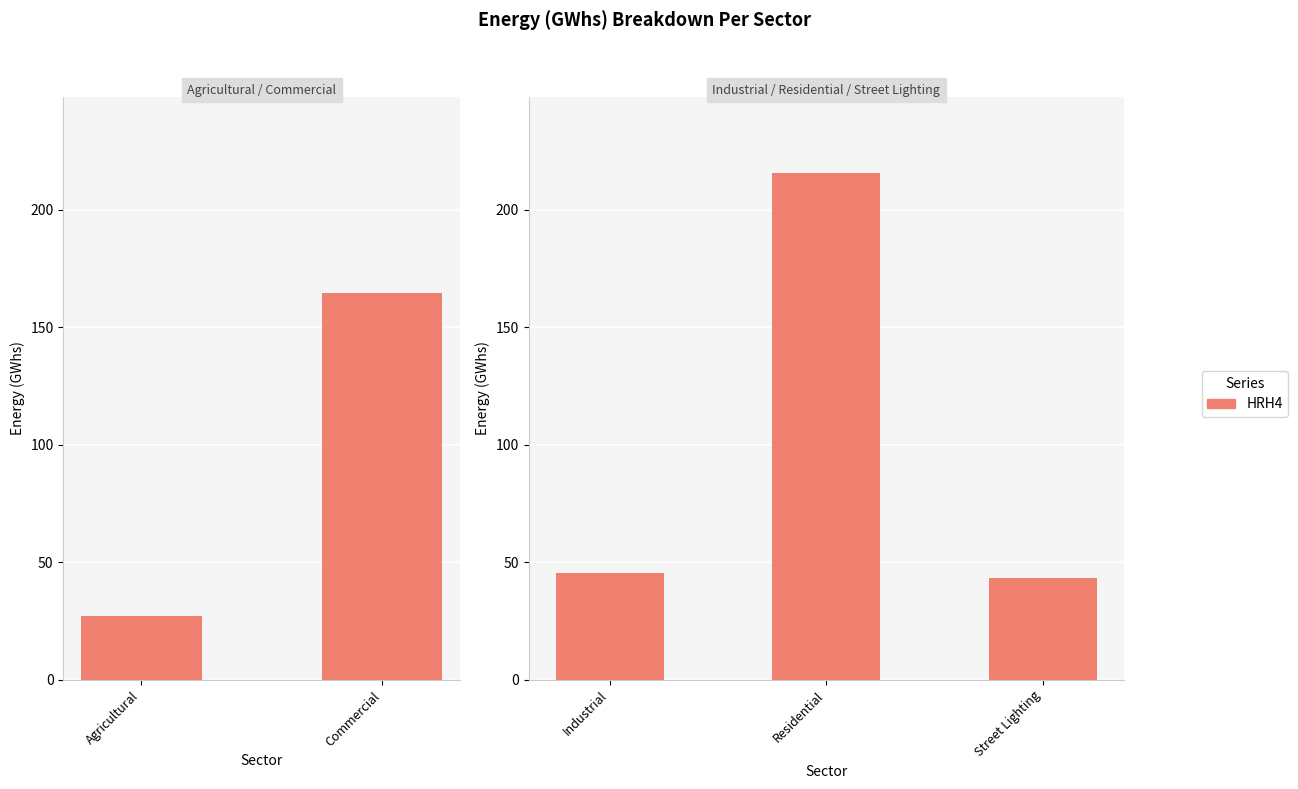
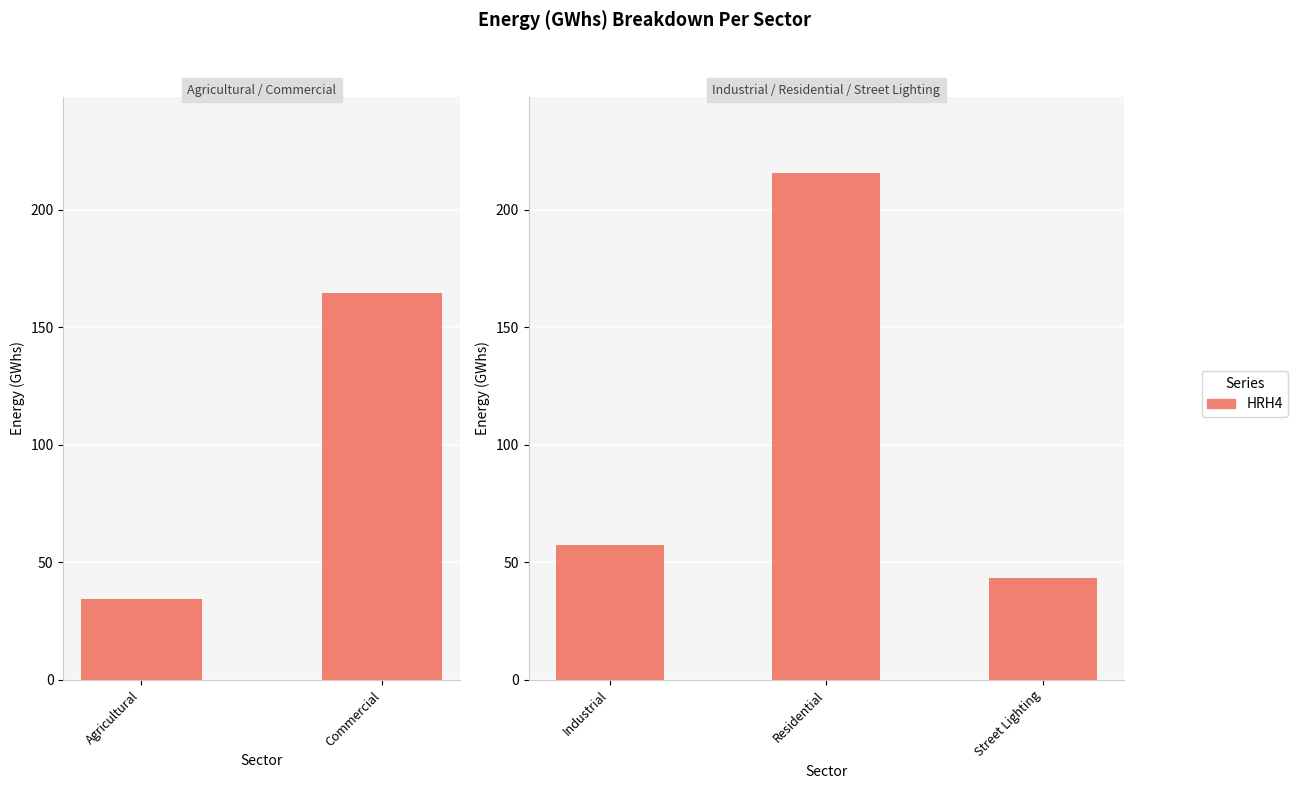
Agricultural / Commercial, Agricultural: 27 -> 35
Industrial / Residential / Street Lighting, Industrial: 46 -> 57
